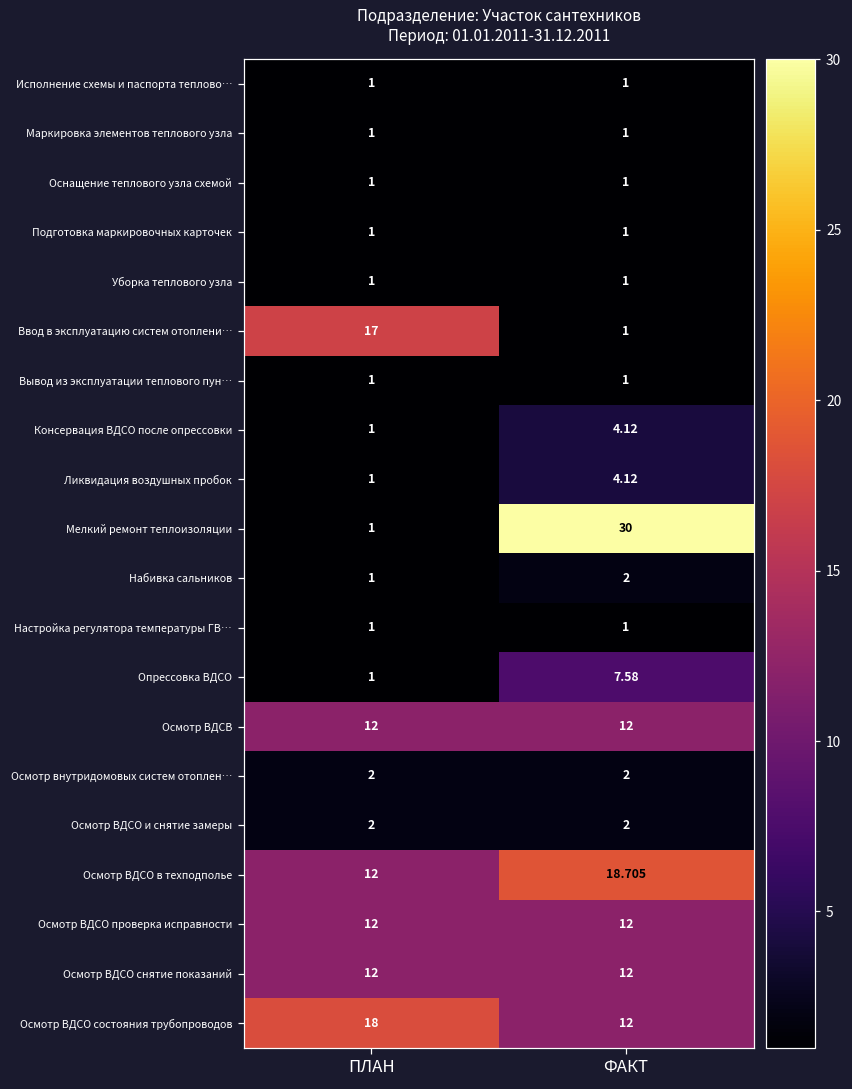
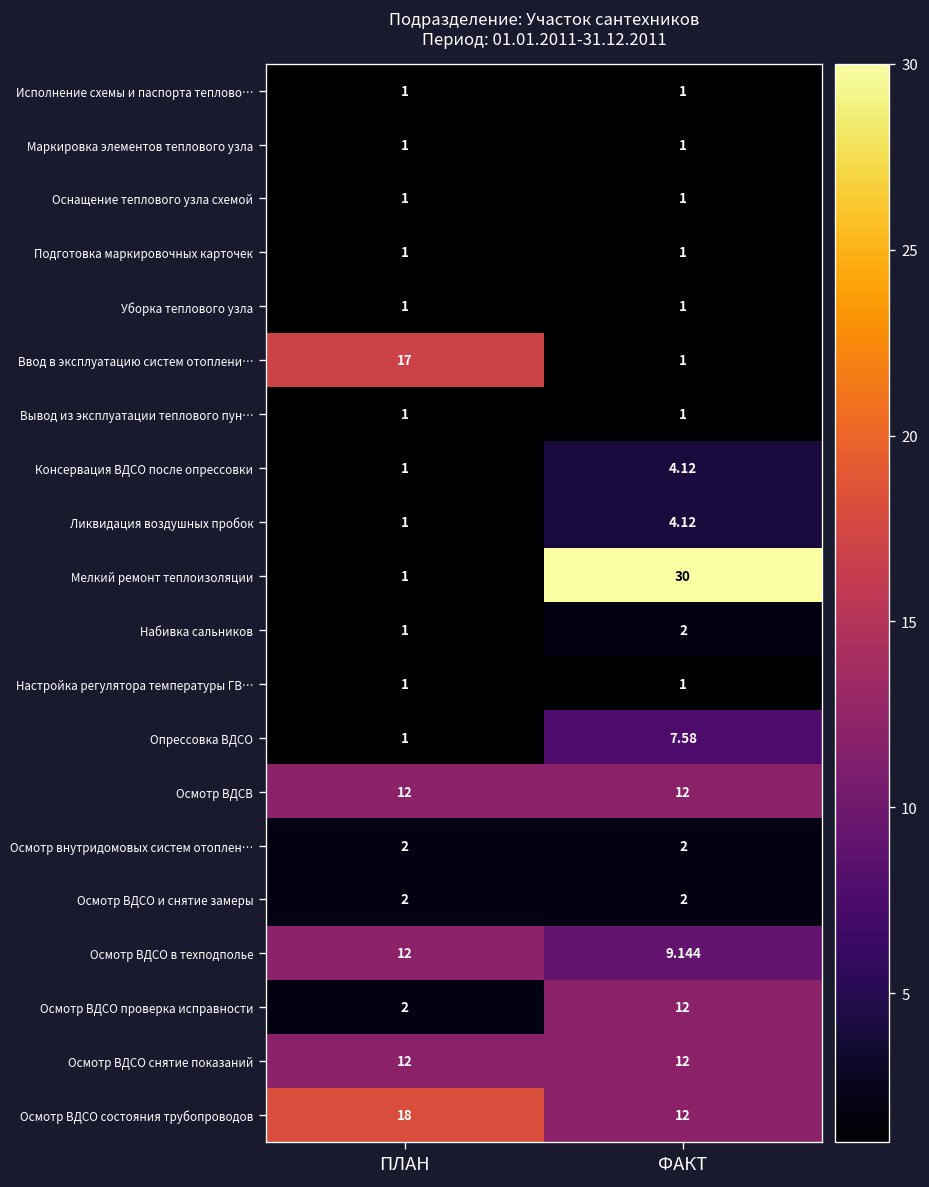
Осмотр ВДСО в техподполье, ФАКТ: 18.705 -> 9.144
Осмотр ВДСО проверка исправности, ПЛАН: 12 -> 2
